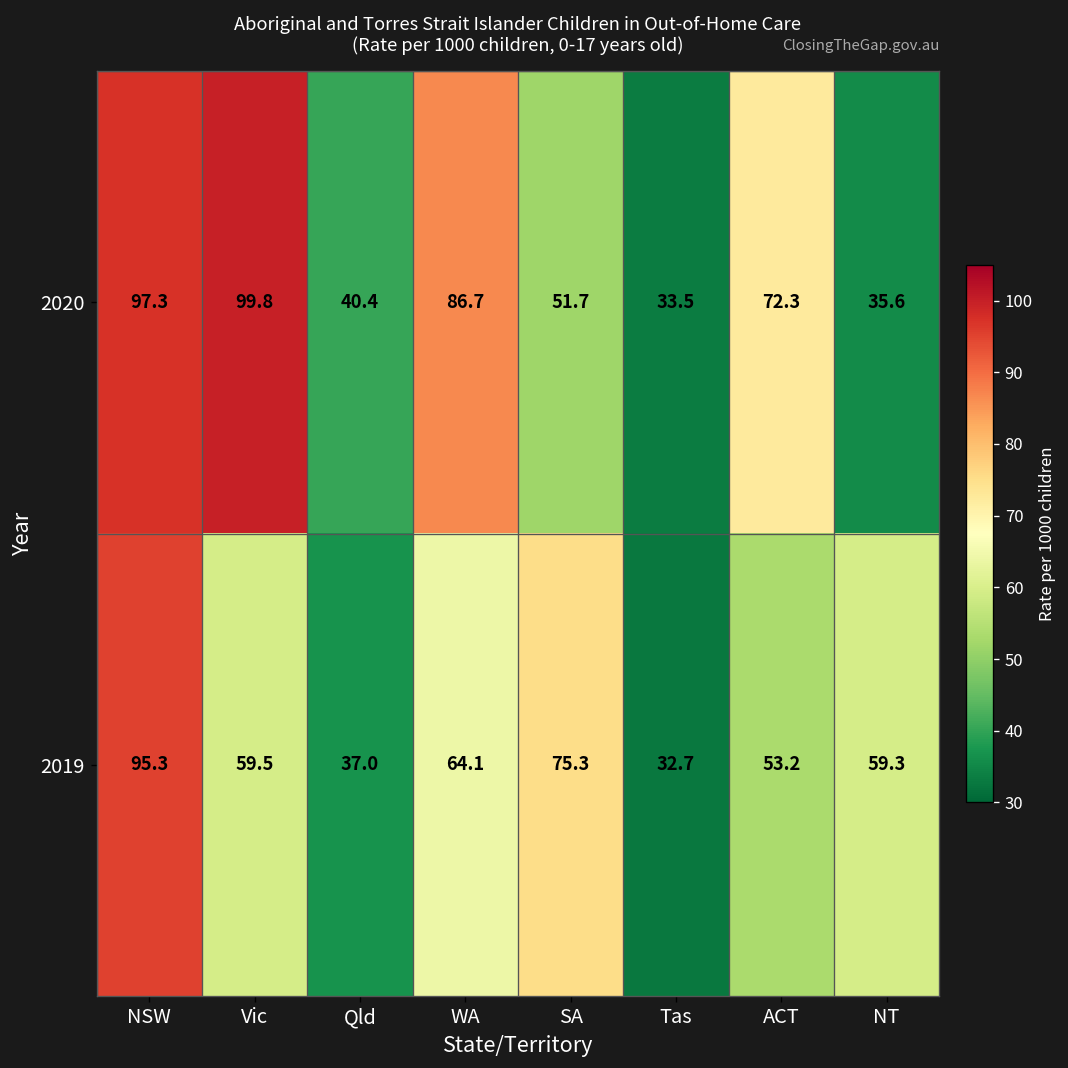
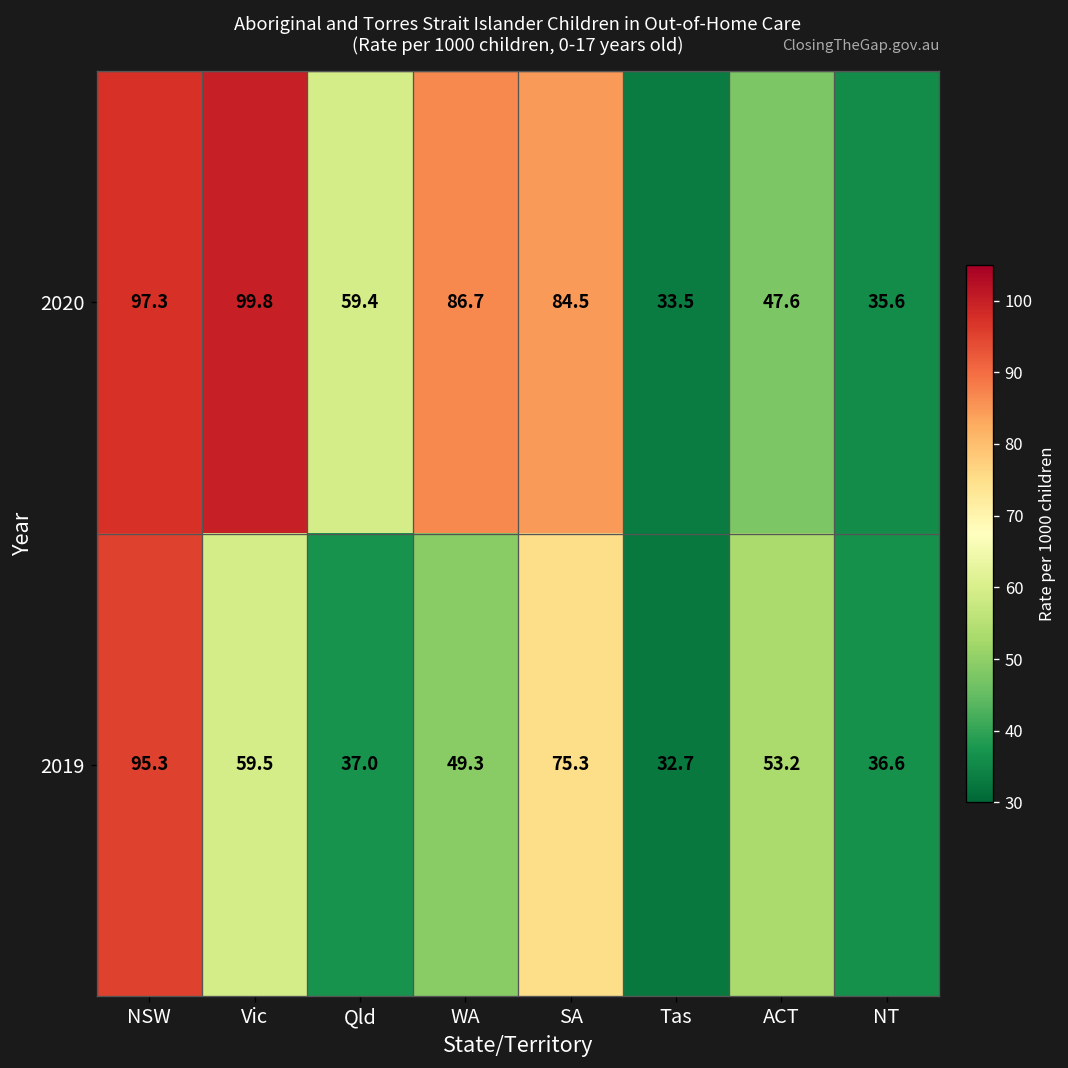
2020, Qld: 40.4 -> 59.4
2020, SA: 51.7 -> 84.5
2020, ACT: 72.3 -> 47.6
2019, WA: 64.1 -> 49.3
2019, NT: 59.3 -> 36.6
